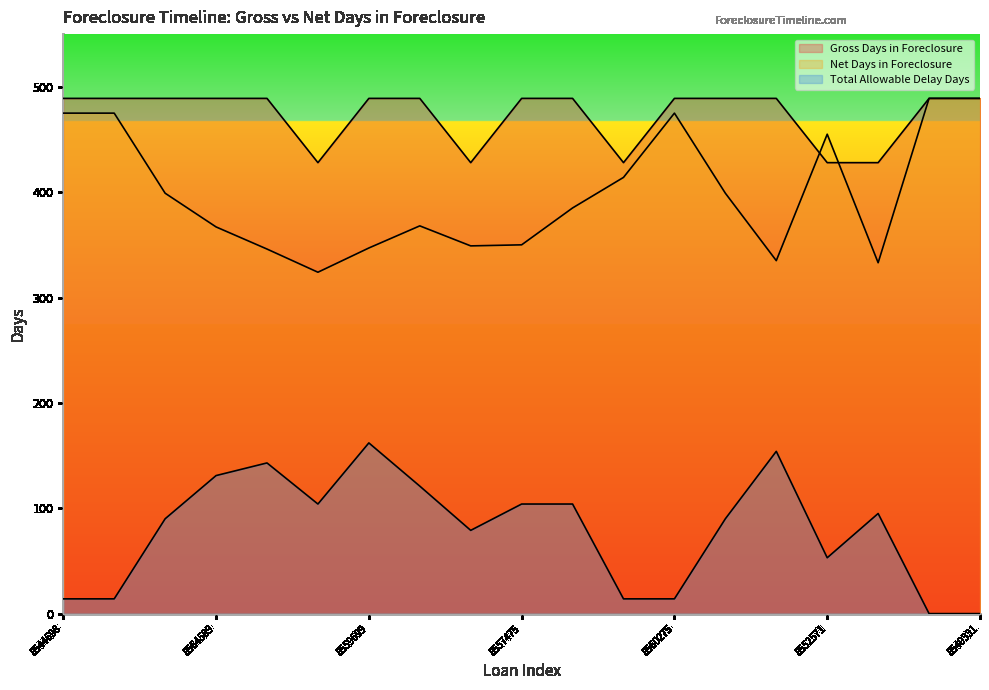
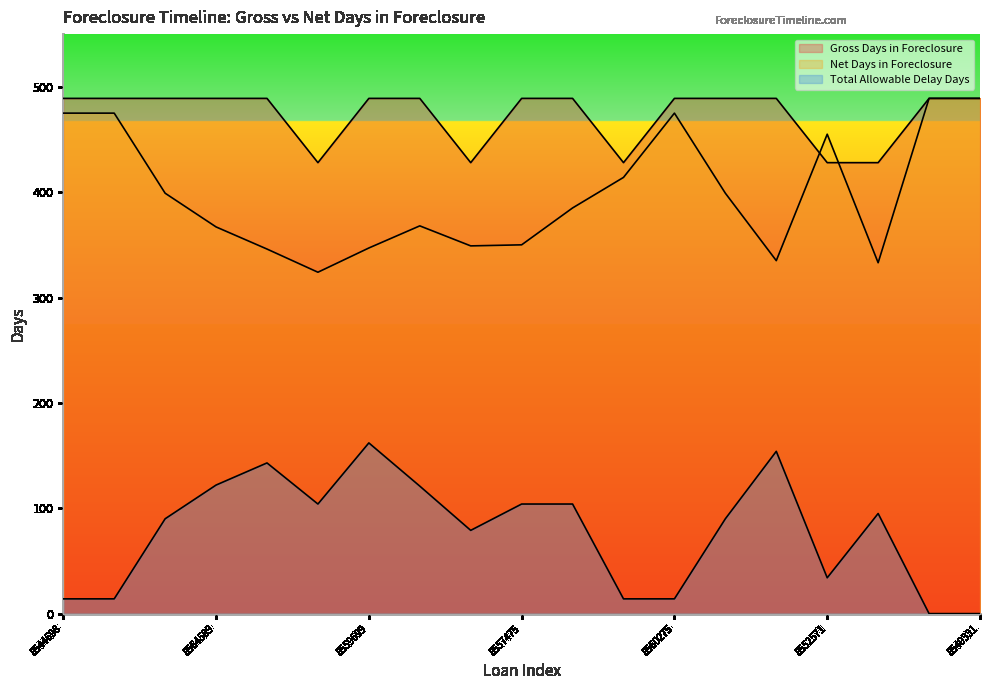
Total Allowable Delay Days, 8564589: 131 -> 122
Total Allowable Delay Days, 8552571: 53 -> 34
